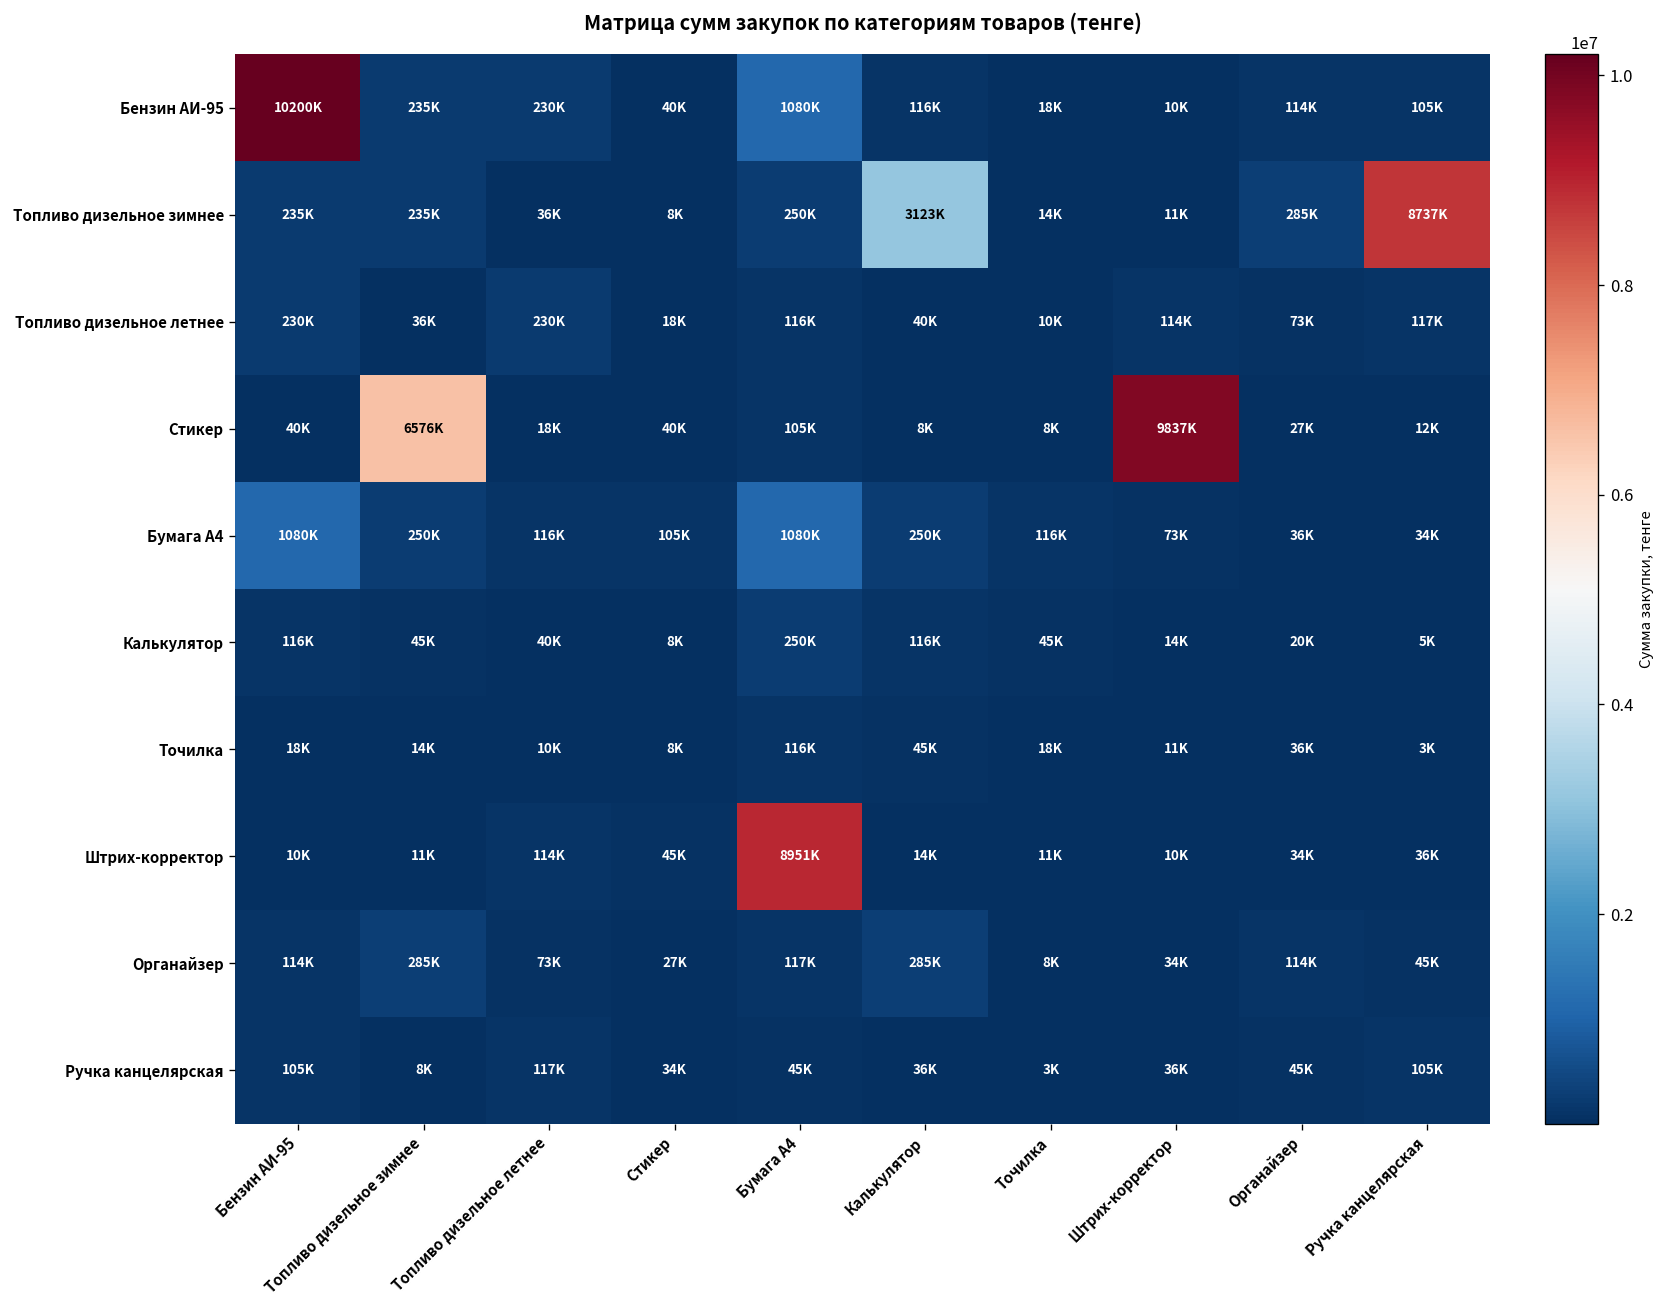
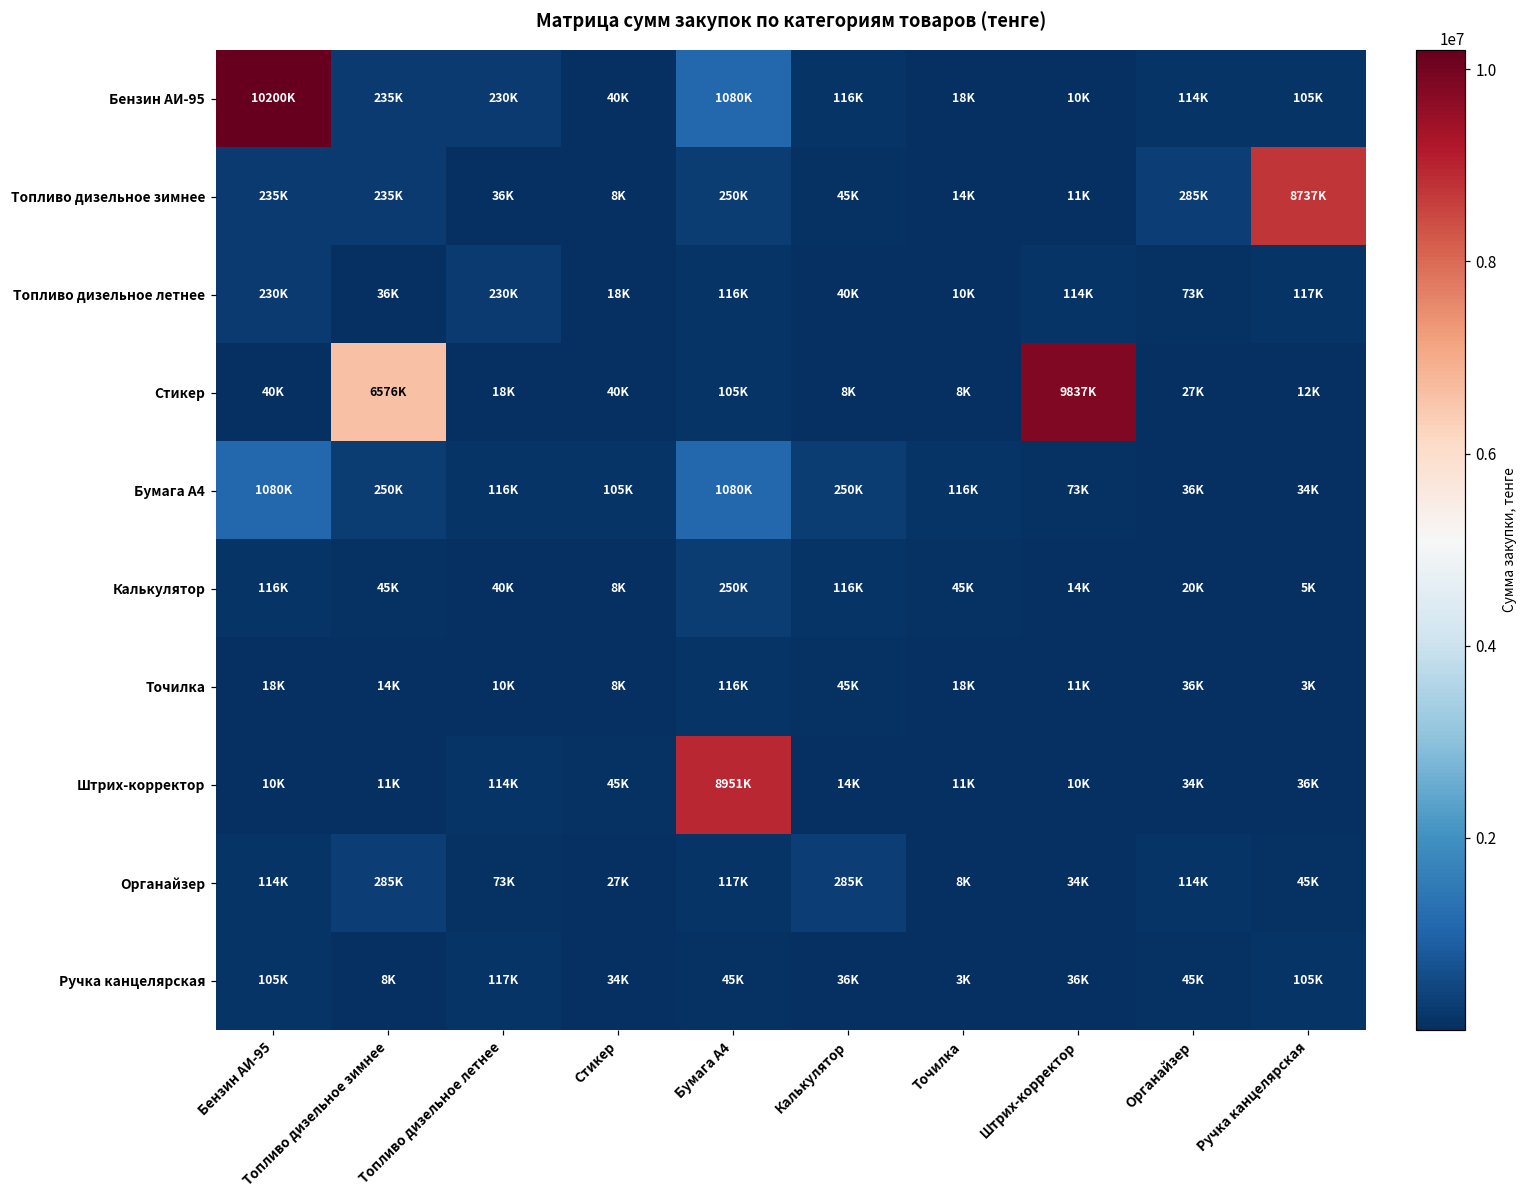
Топливо дизельное зимнее, Калькулятор: 3123K -> 45K
